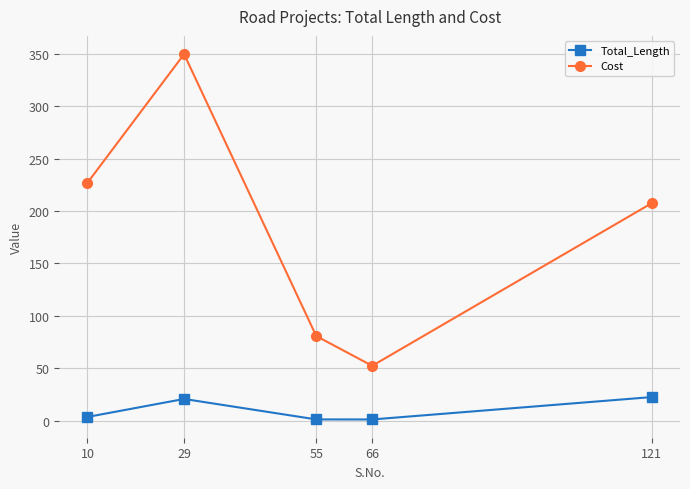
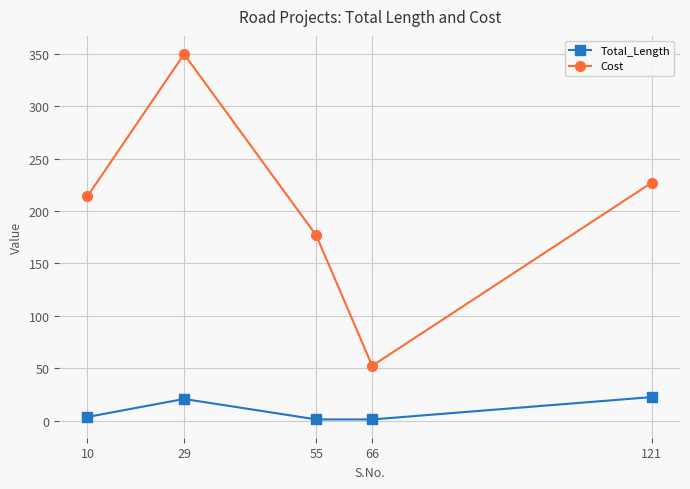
Cost, 10: 227 -> 214
Cost, 55: 81 -> 177
Cost, 121: 208 -> 227
